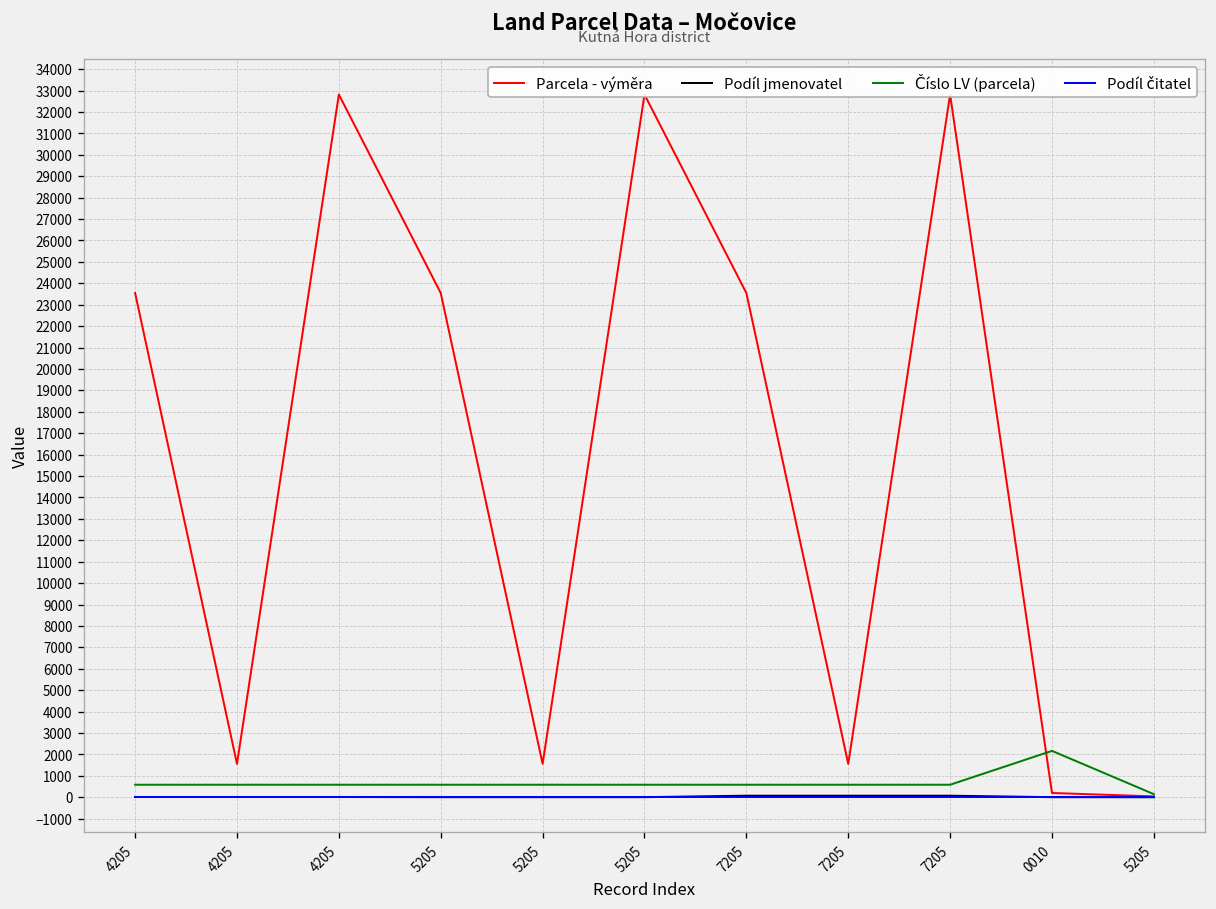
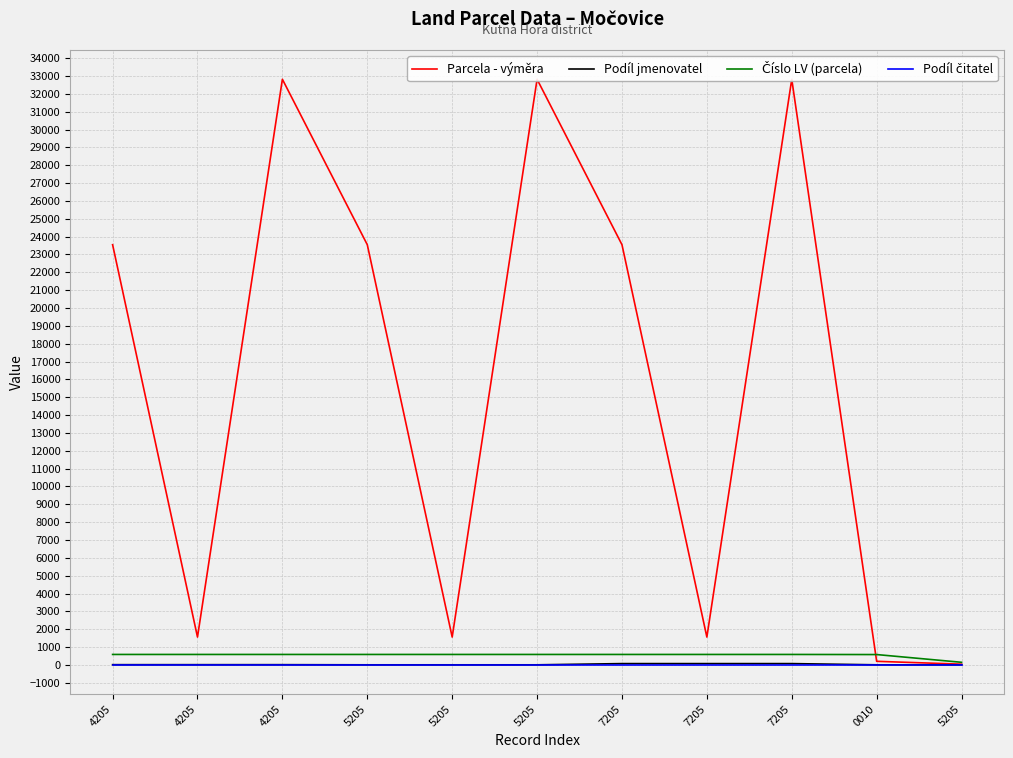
Číslo LV (parcela), 0010: 2200 -> 600
